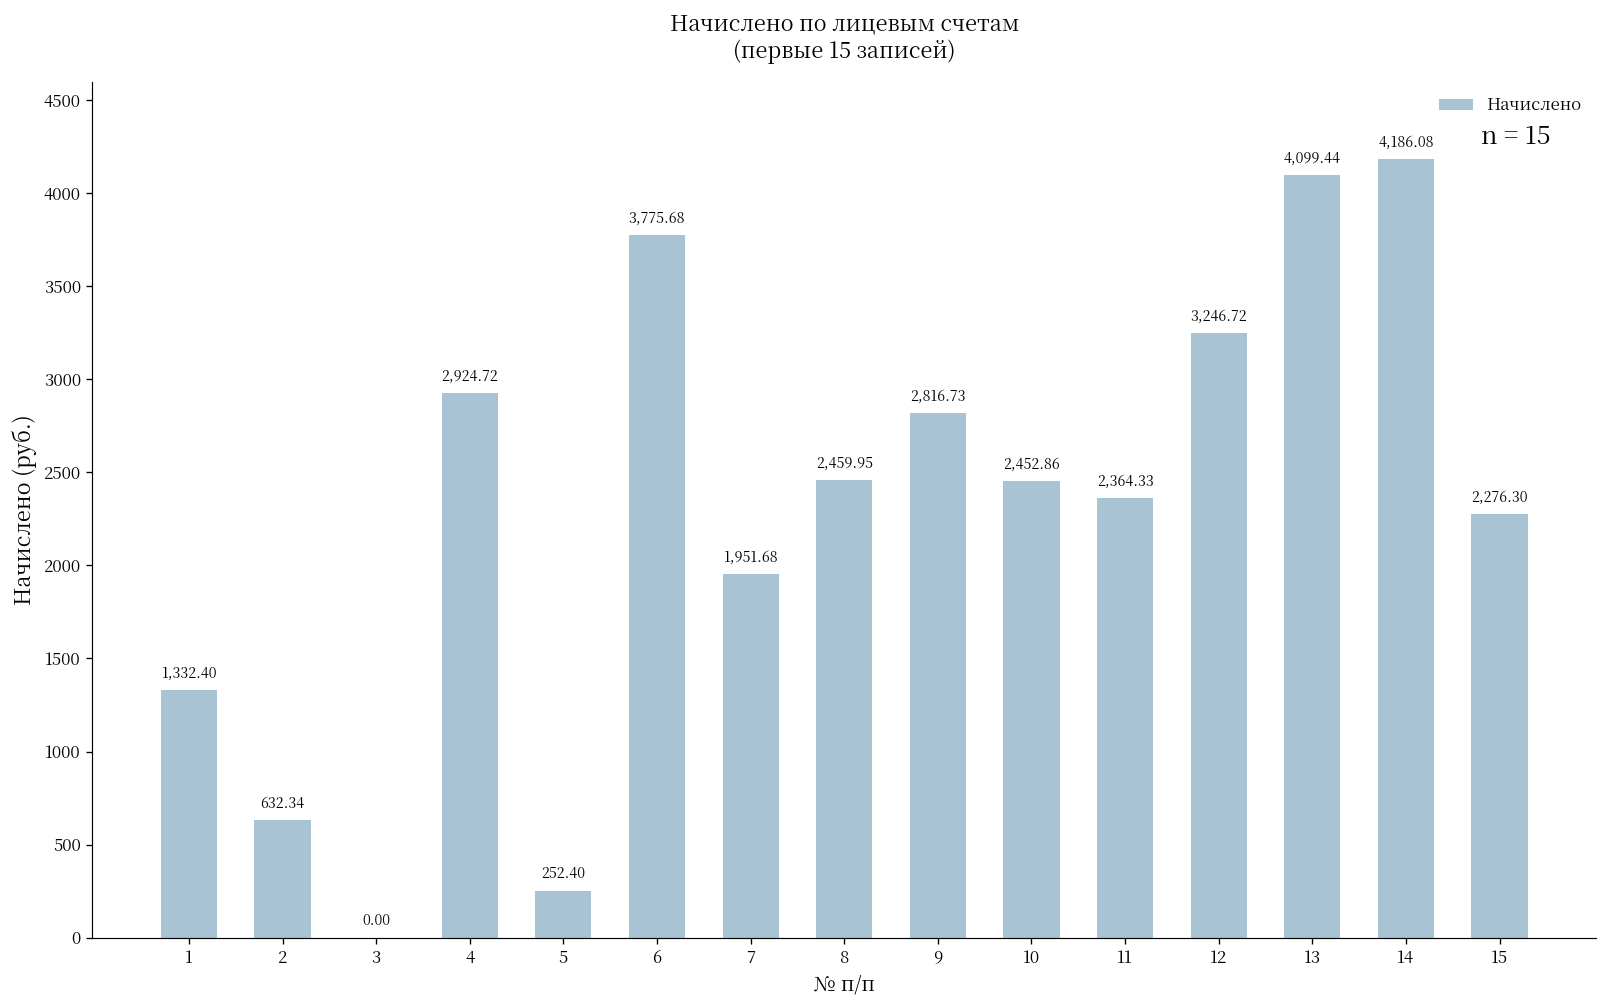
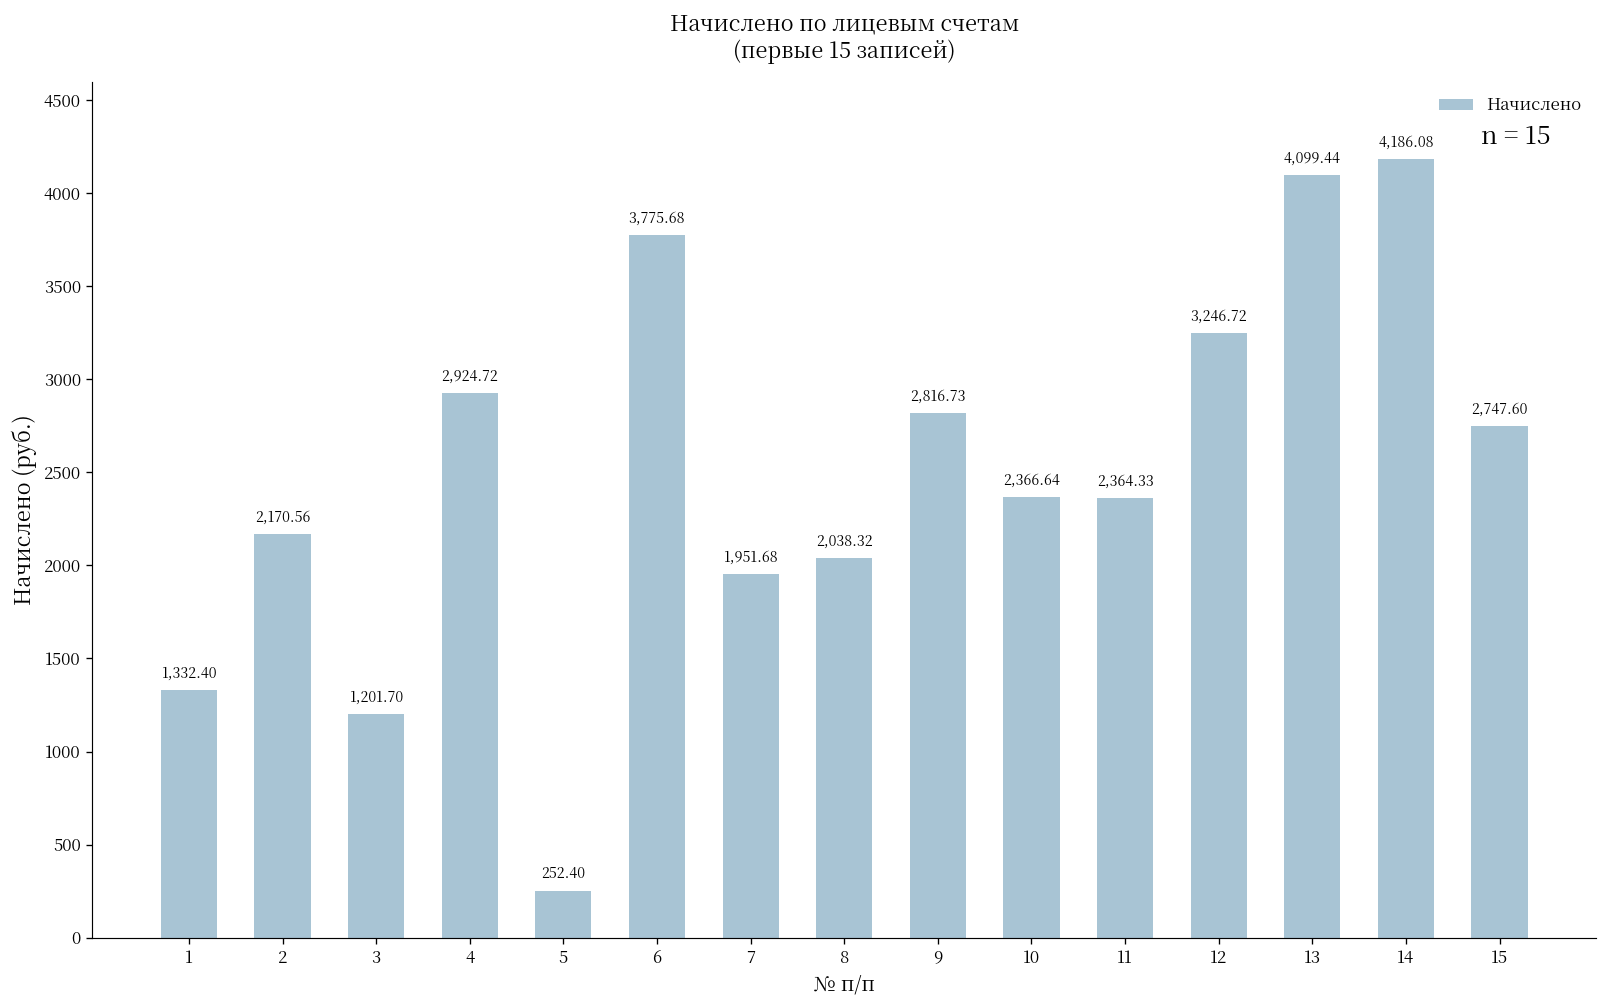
2: 632.34 -> 2,170.56
3: 0.00 -> 1,201.70
8: 2,459.95 -> 2,038.32
10: 2,452.86 -> 2,366.64
15: 2,276.30 -> 2,747.60
